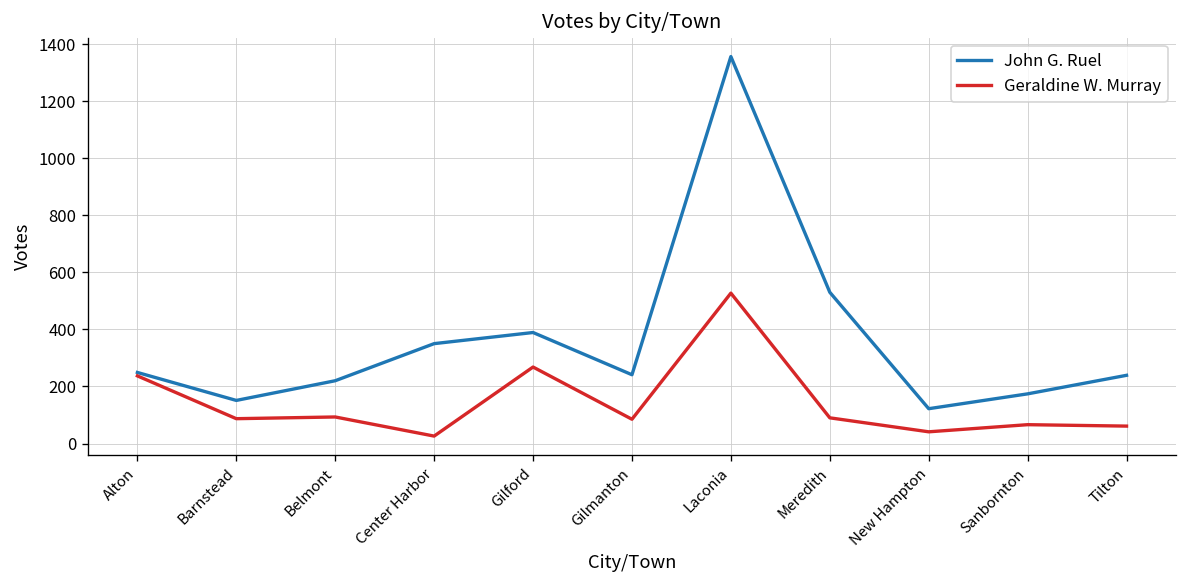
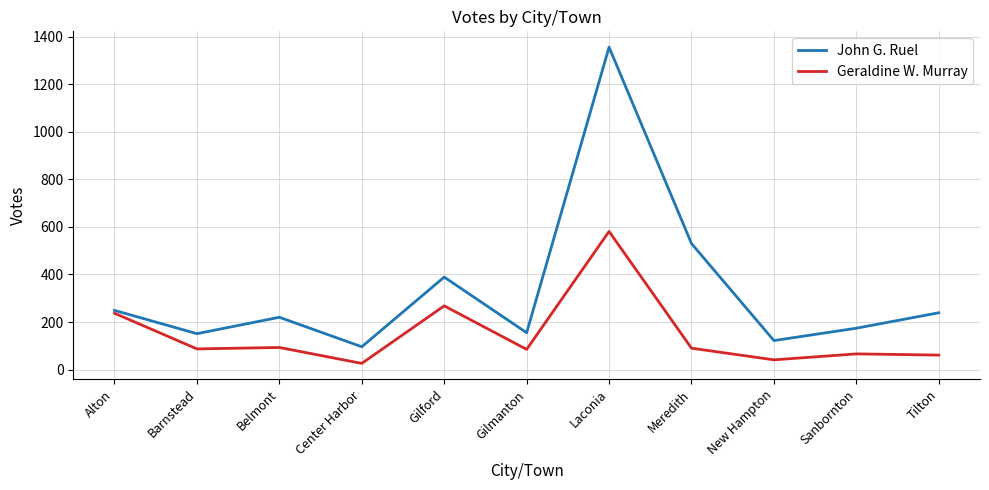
John G. Ruel, Center Harbor: 350 -> 100
John G. Ruel, Gilmanton: 240 -> 160
Geraldine W. Murray, Laconia: 530 -> 580
